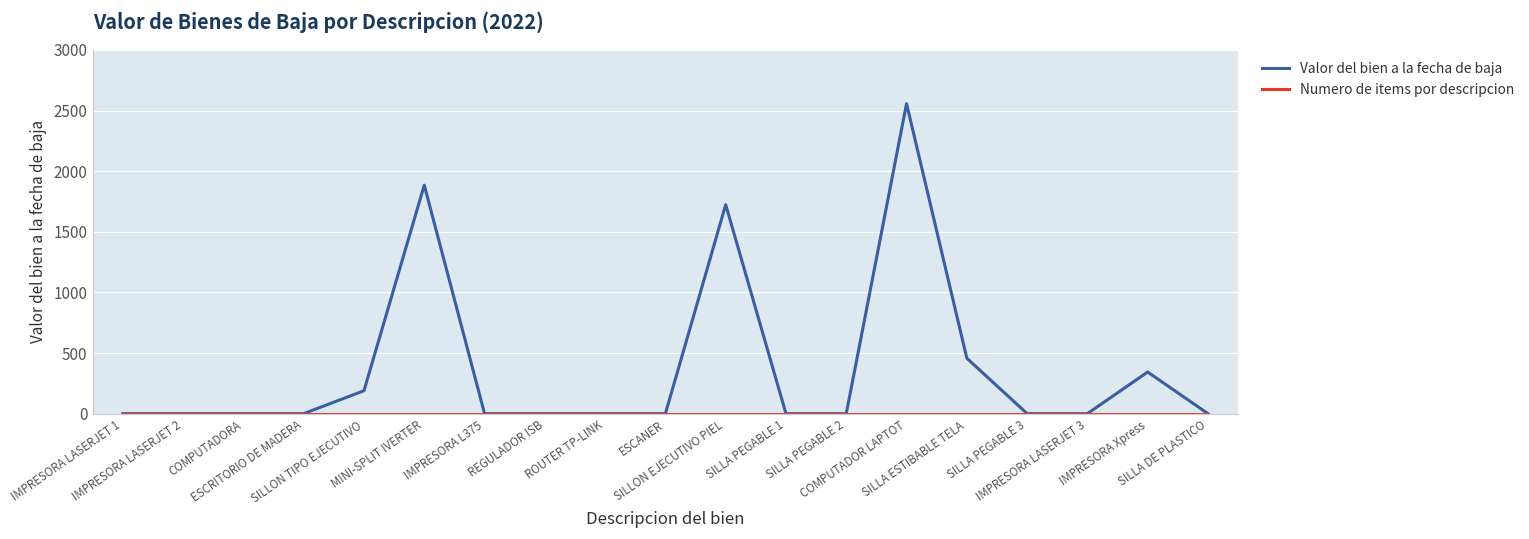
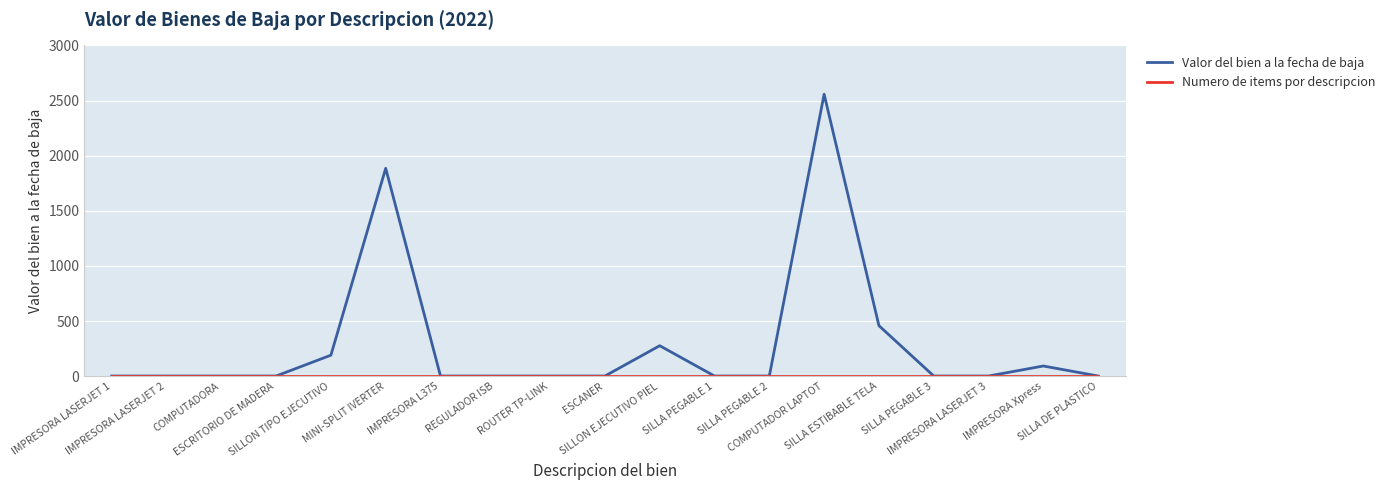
Valor del bien a la fecha de baja, SILLON EJECUTIVO PIEL: 1720 -> 280
Valor del bien a la fecha de baja, IMPRESORA Xpress: 340 -> 90
